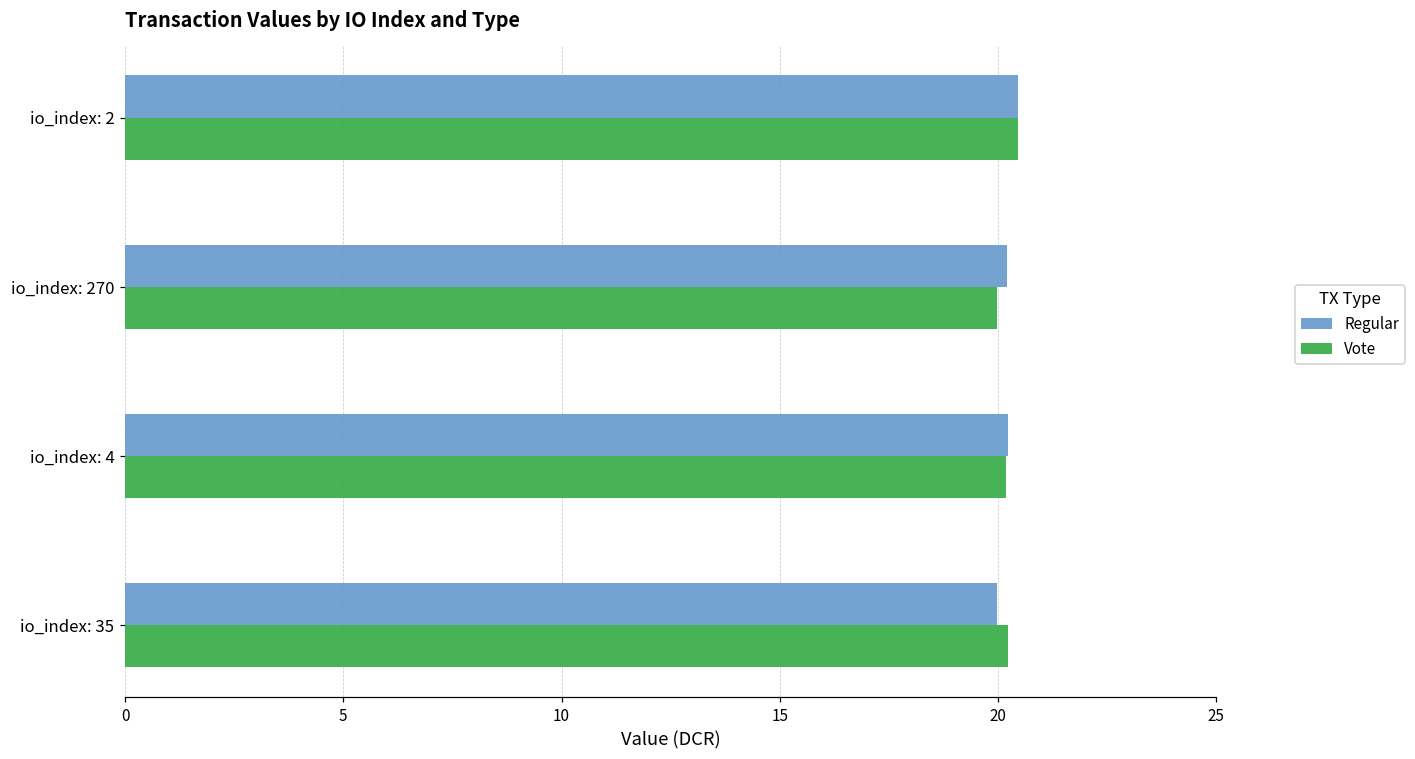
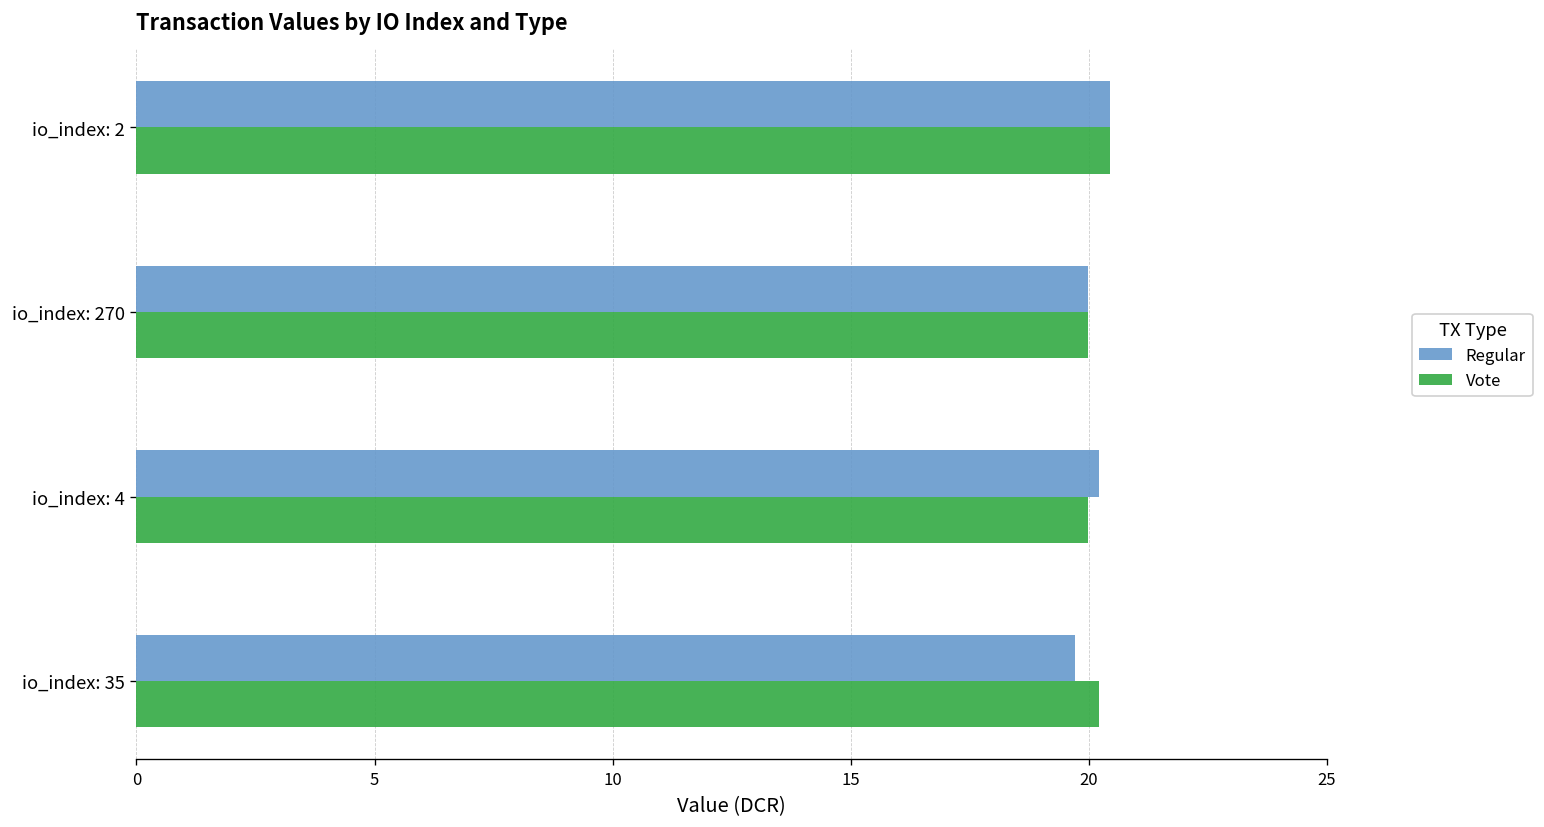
Regular, io_index: 270: 20.2 -> 20.0
Vote, io_index: 4: 20.2 -> 20.0
Regular, io_index: 35: 20.0 -> 19.7
